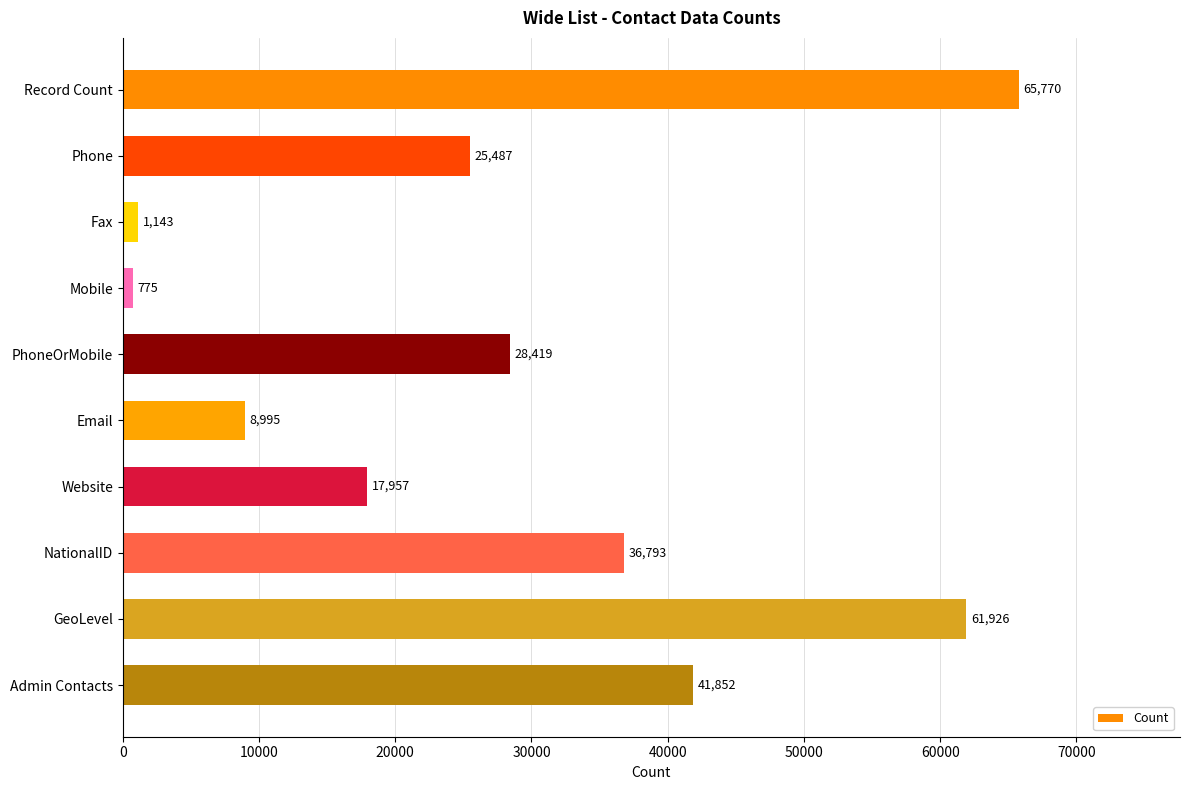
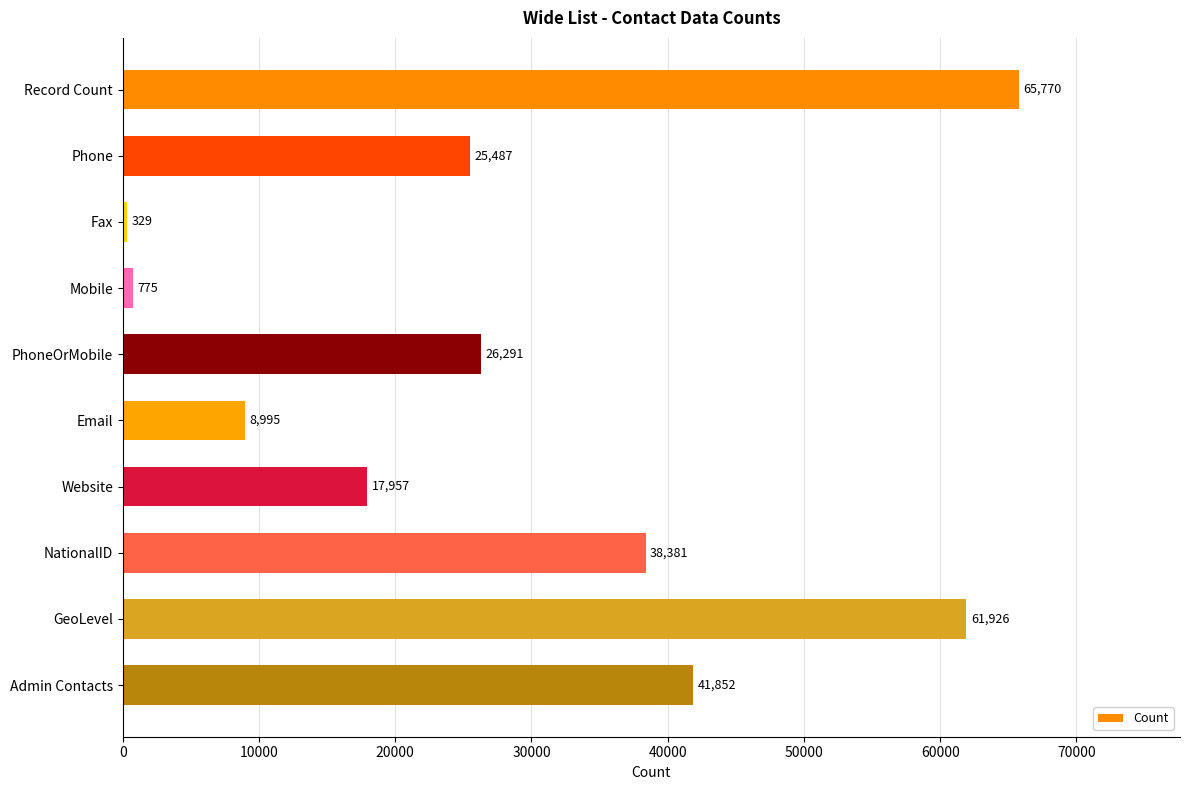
Fax: 1,143 -> 329
PhoneOrMobile: 28,419 -> 26,291
NationalID: 36,793 -> 38,381
